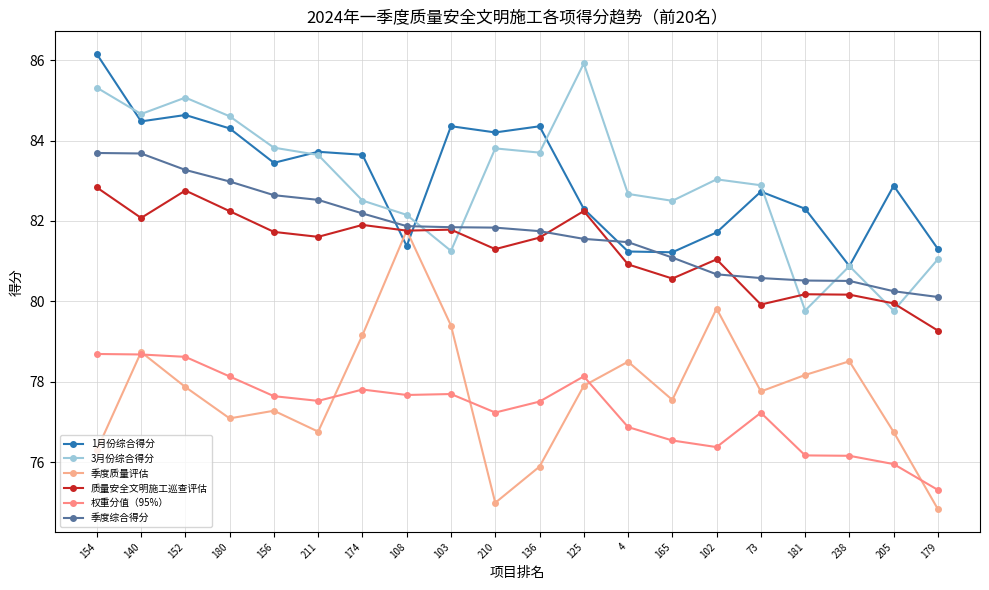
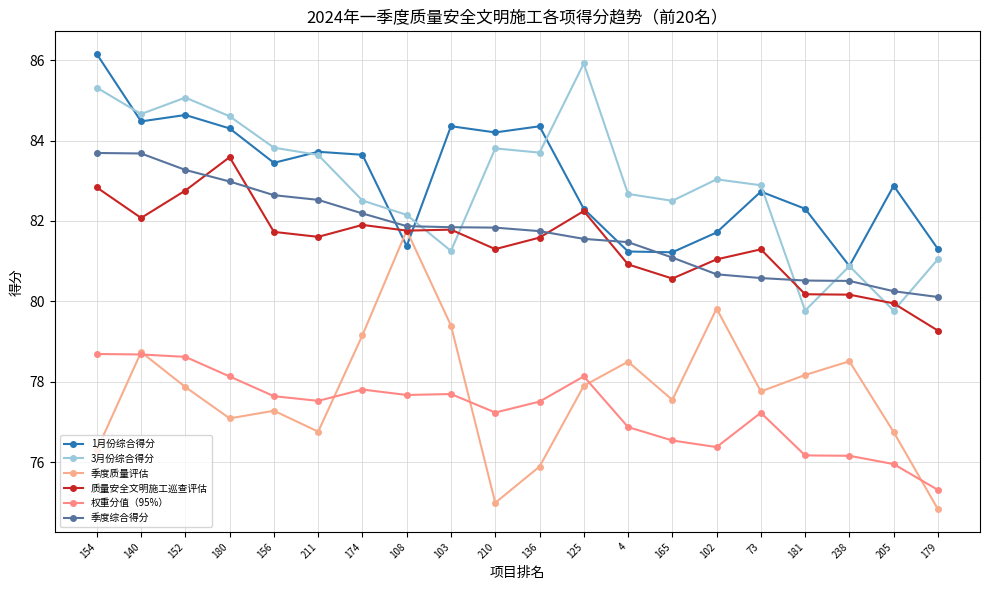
质量安全文明施工巡查评估, 180: 82.2 -> 83.6
质量安全文明施工巡查评估, 73: 79.9 -> 81.3
